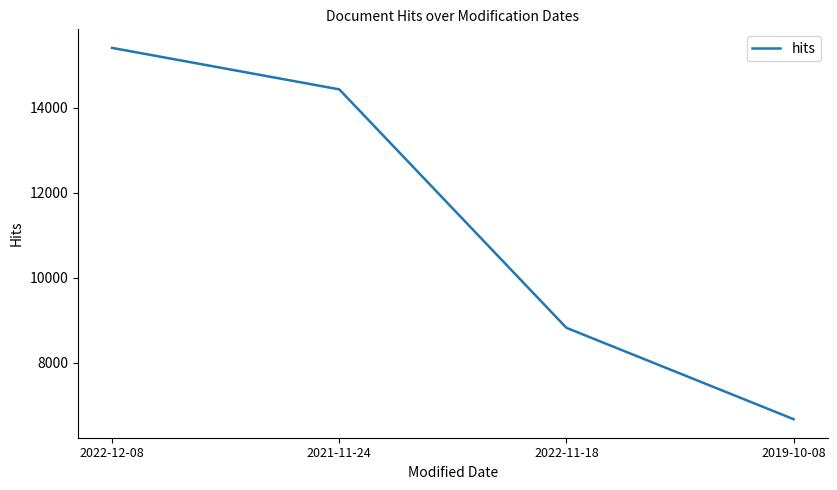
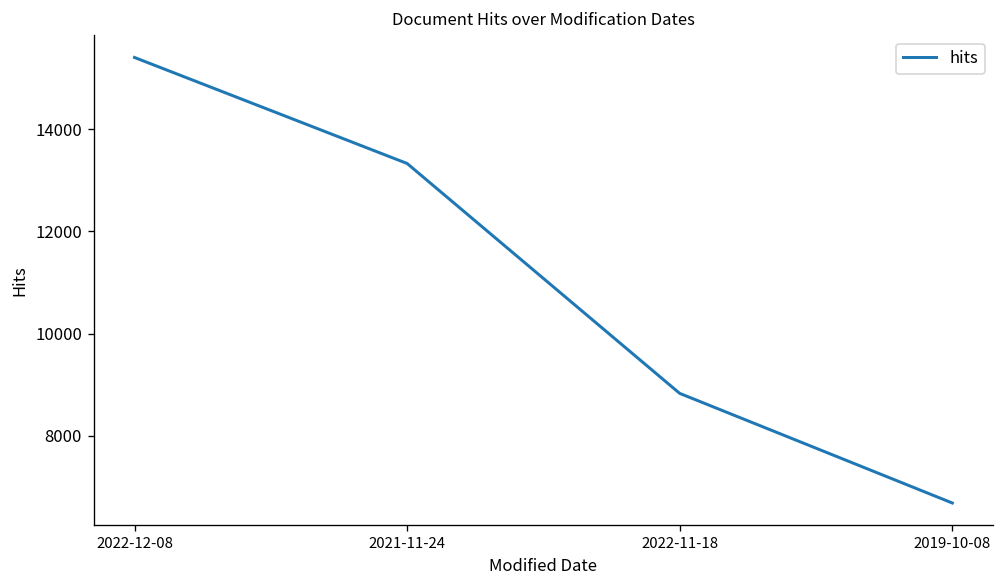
2021-11-24: 14400 -> 13300
